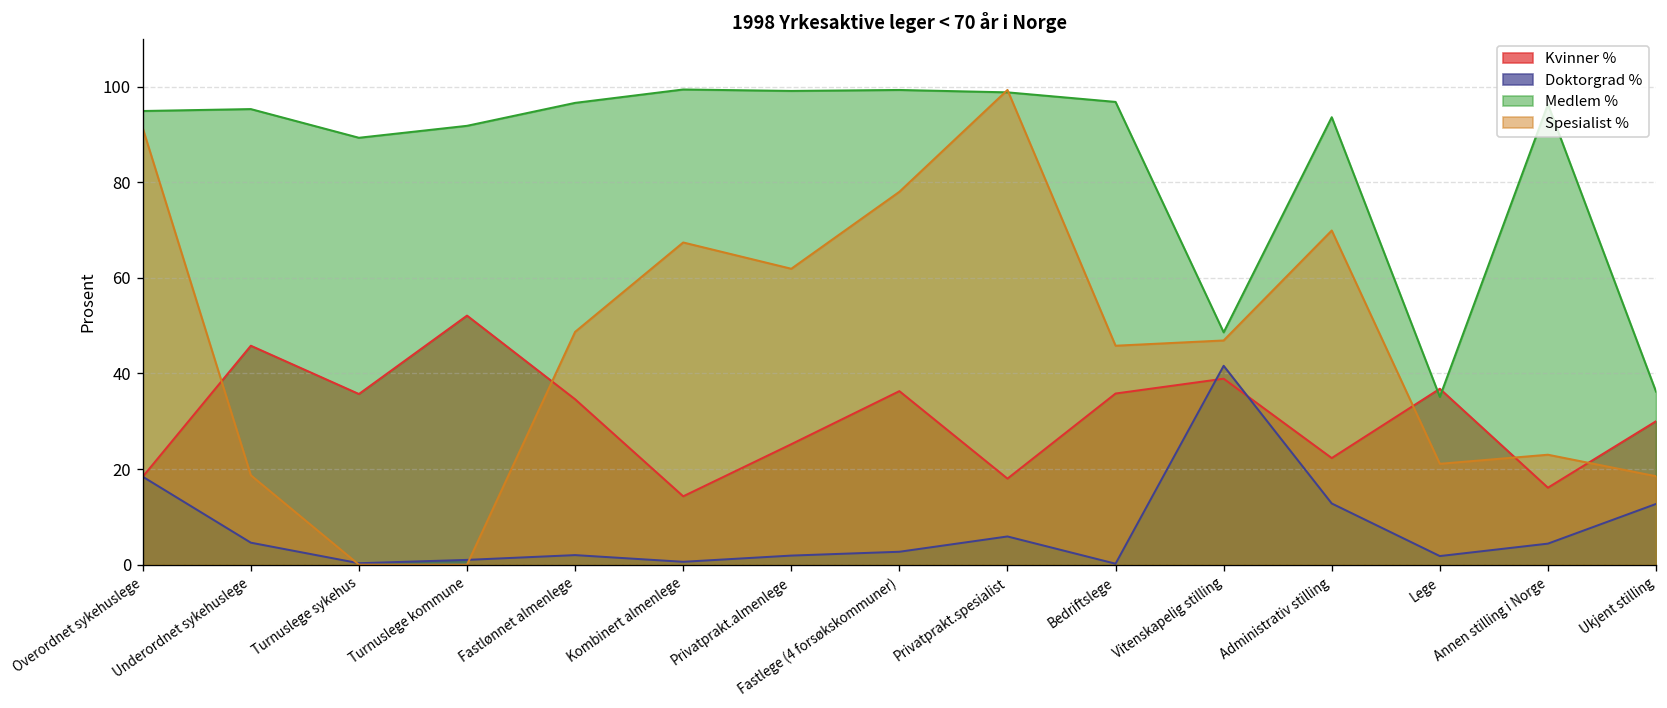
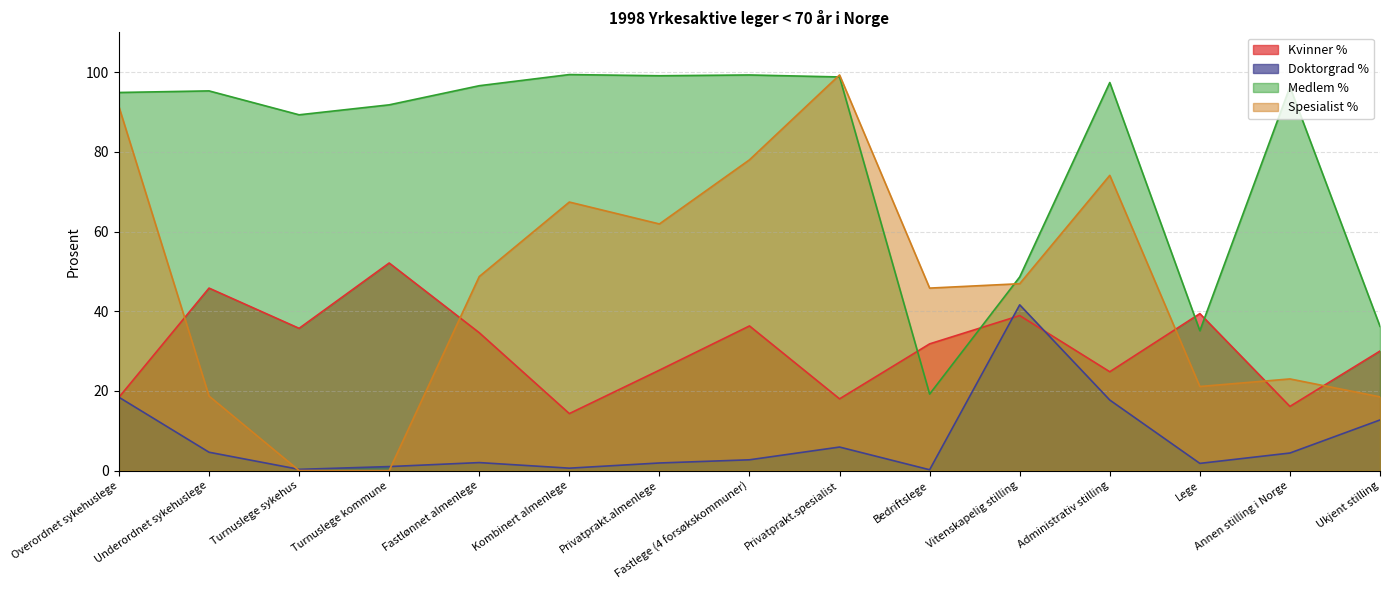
Kvinner %, Bedriftslege: 36 -> 32
Medlem %, Bedriftslege: 97 -> 19
Kvinner %, Administrativ stilling: 22 -> 25
Doktorgrad %, Administrativ stilling: 13 -> 18
Medlem %, Administrativ stilling: 94 -> 97
Spesialist %, Administrativ stilling: 70 -> 74
Kvinner %, Lege: 37 -> 39
